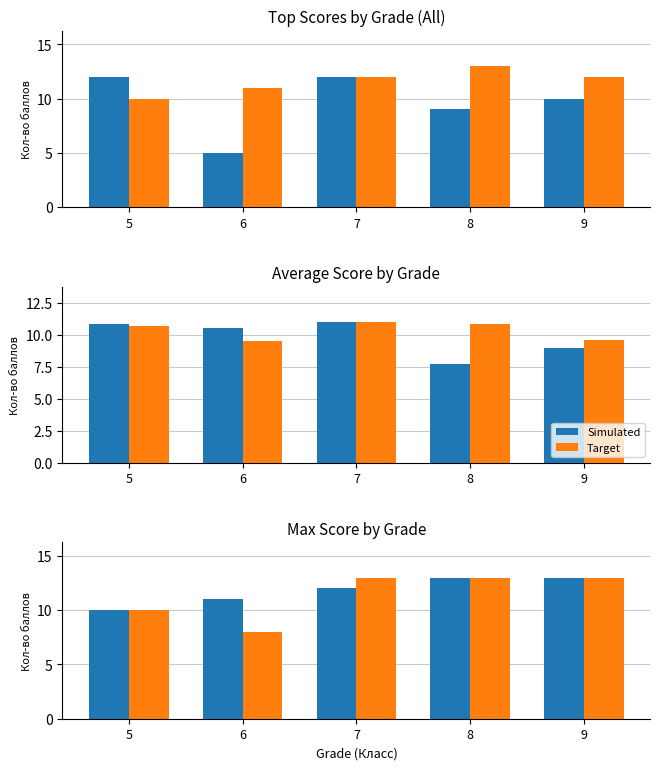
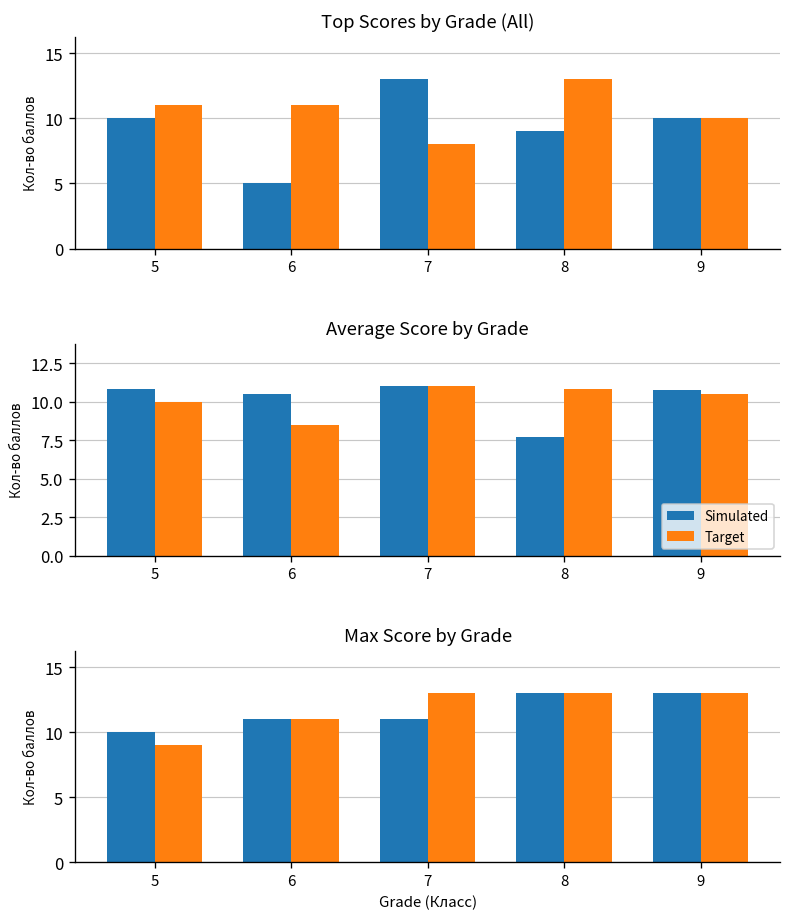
Top Scores by Grade (All), Simulated, 5: 12 -> 10
Top Scores by Grade (All), Target, 5: 10 -> 11
Top Scores by Grade (All), Simulated, 7: 12 -> 13
Top Scores by Grade (All), Target, 7: 12 -> 8
Top Scores by Grade (All), Target, 9: 12 -> 10
Average Score by Grade, Target, 5: 10.7 -> 10.0
Average Score by Grade, Target, 6: 9.5 -> 8.5
Average Score by Grade, Simulated, 9: 8.9 -> 10.8
Average Score by Grade, Target, 9: 9.6 -> 10.5
Max Score by Grade, Target, 5: 10 -> 9
Max Score by Grade, Target, 6: 8 -> 11
Max Score by Grade, Simulated, 7: 12 -> 11
